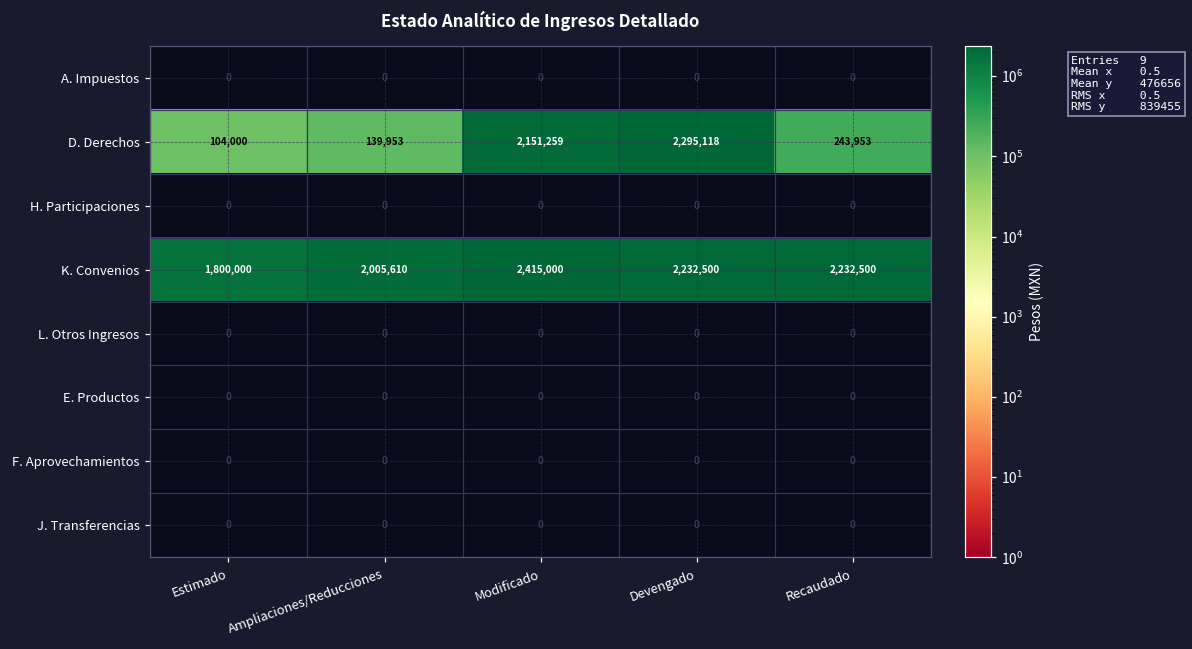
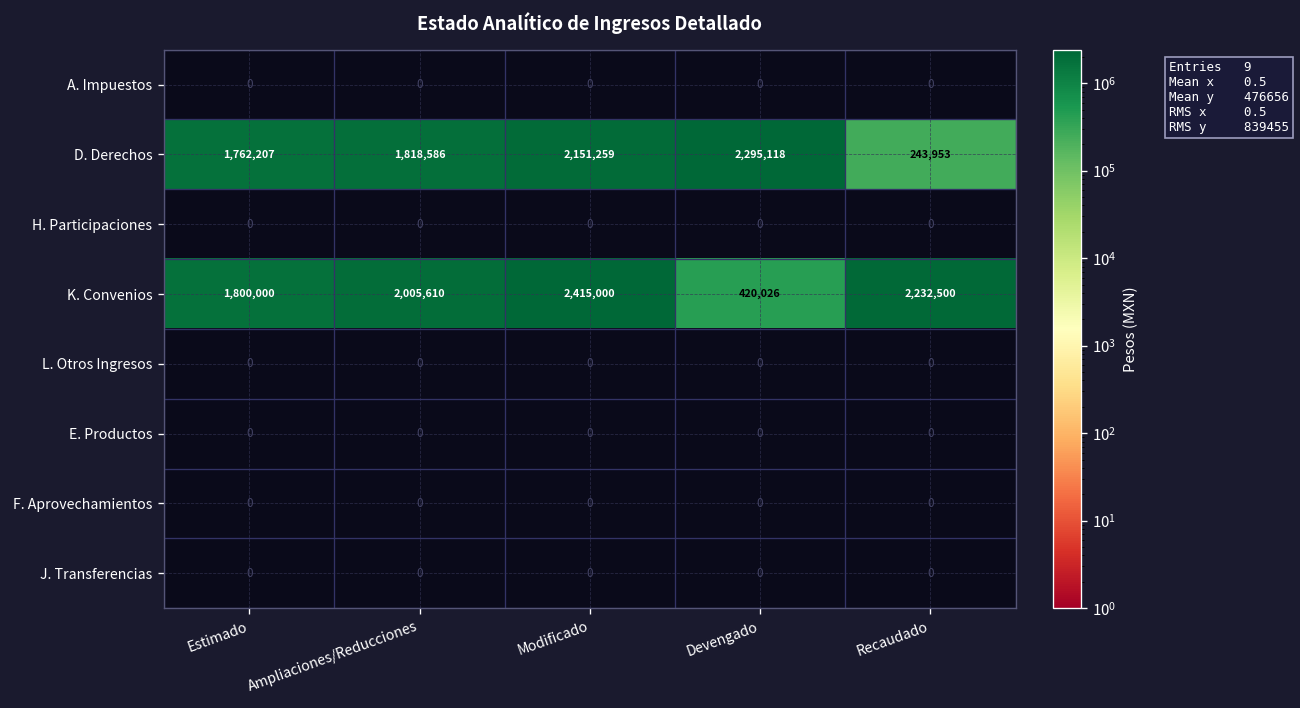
D. Derechos, Estimado: 104,000 -> 1,762,207
D. Derechos, Ampliaciones/Reducciones: 139,953 -> 1,818,586
K. Convenios, Devengado: 2,232,500 -> 420,026
